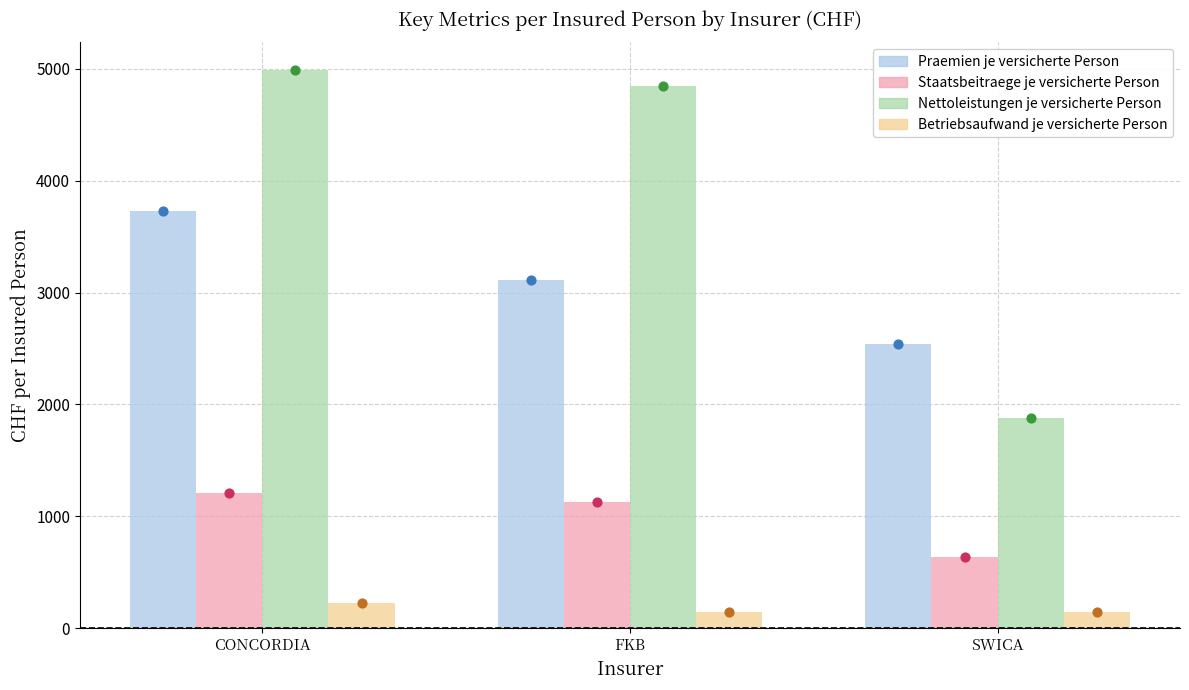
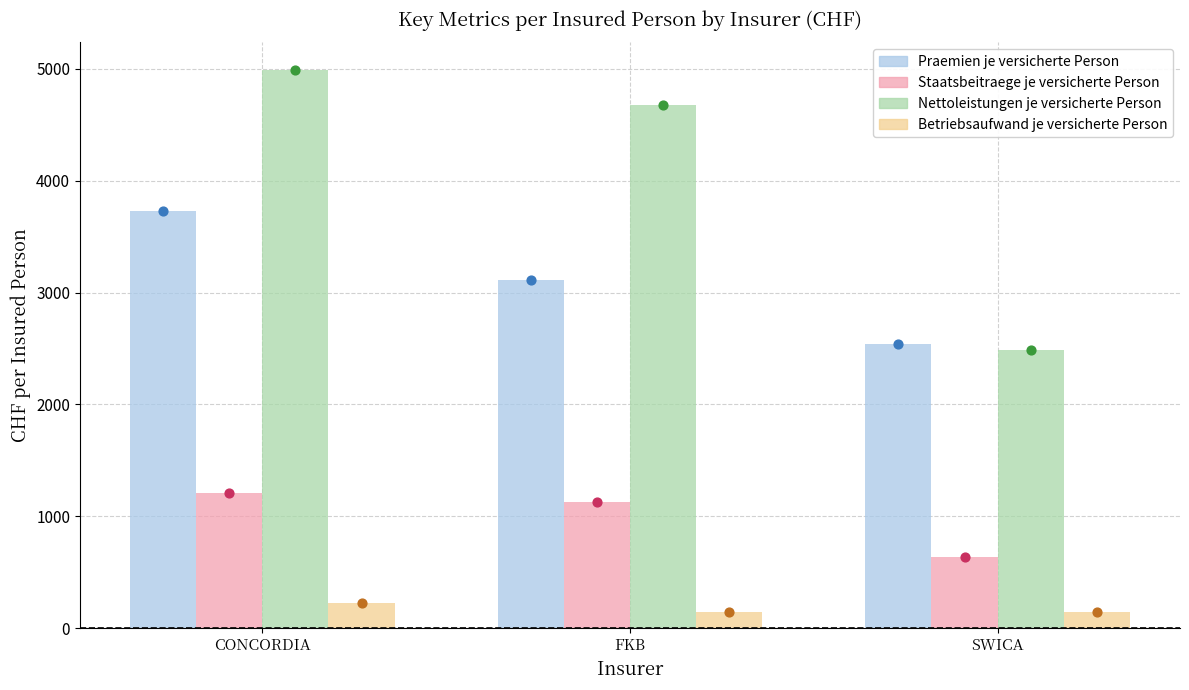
Nettoleistungen je versicherte Person, FKB: 4850 -> 4680
Nettoleistungen je versicherte Person, SWICA: 1880 -> 2490
